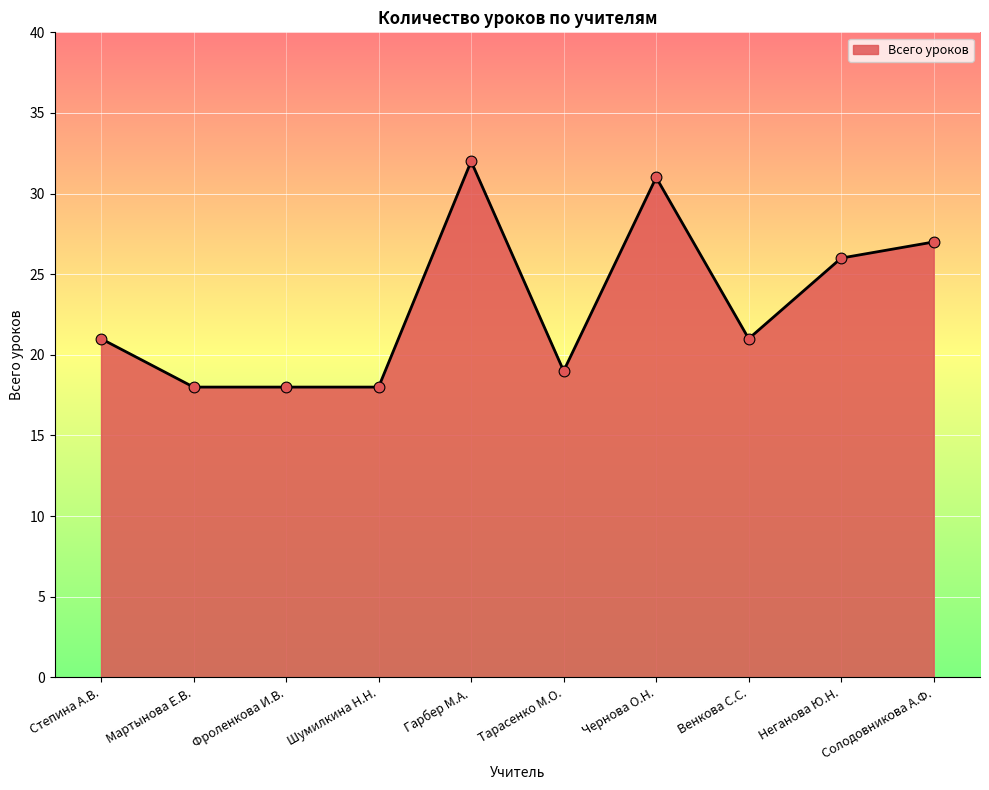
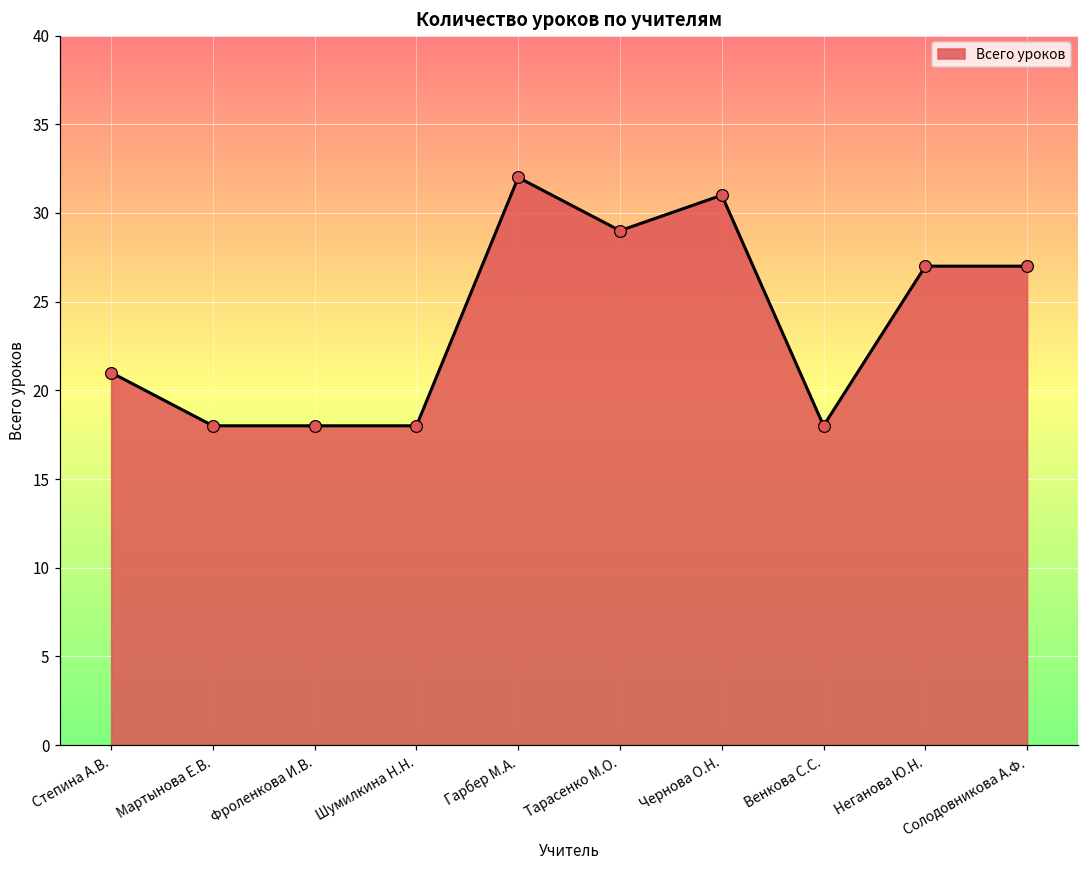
Тарасенко М.О.: 19 -> 29
Венкова С.С.: 21 -> 18
Неганова Ю.Н.: 26 -> 27
